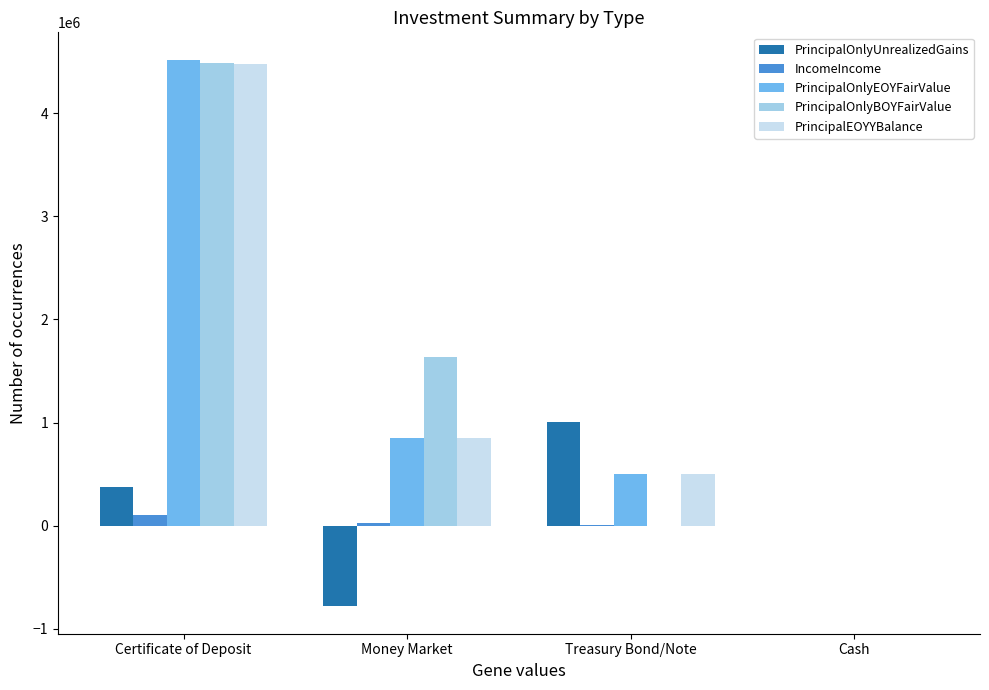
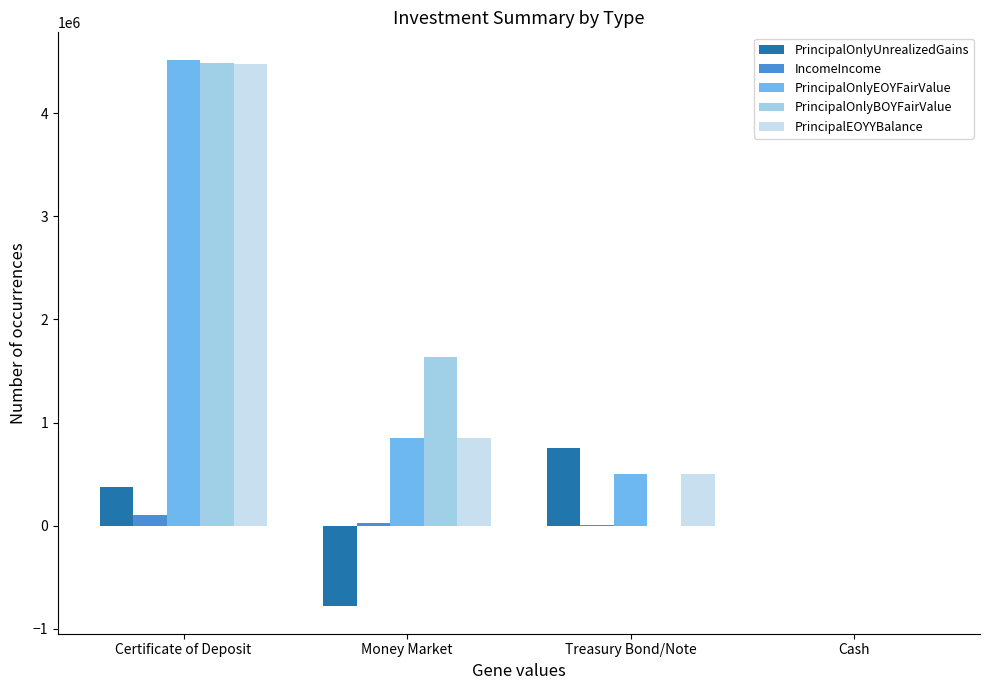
PrincipalOnlyUnrealizedGains, Treasury Bond/Note: 1000000 -> 750000
